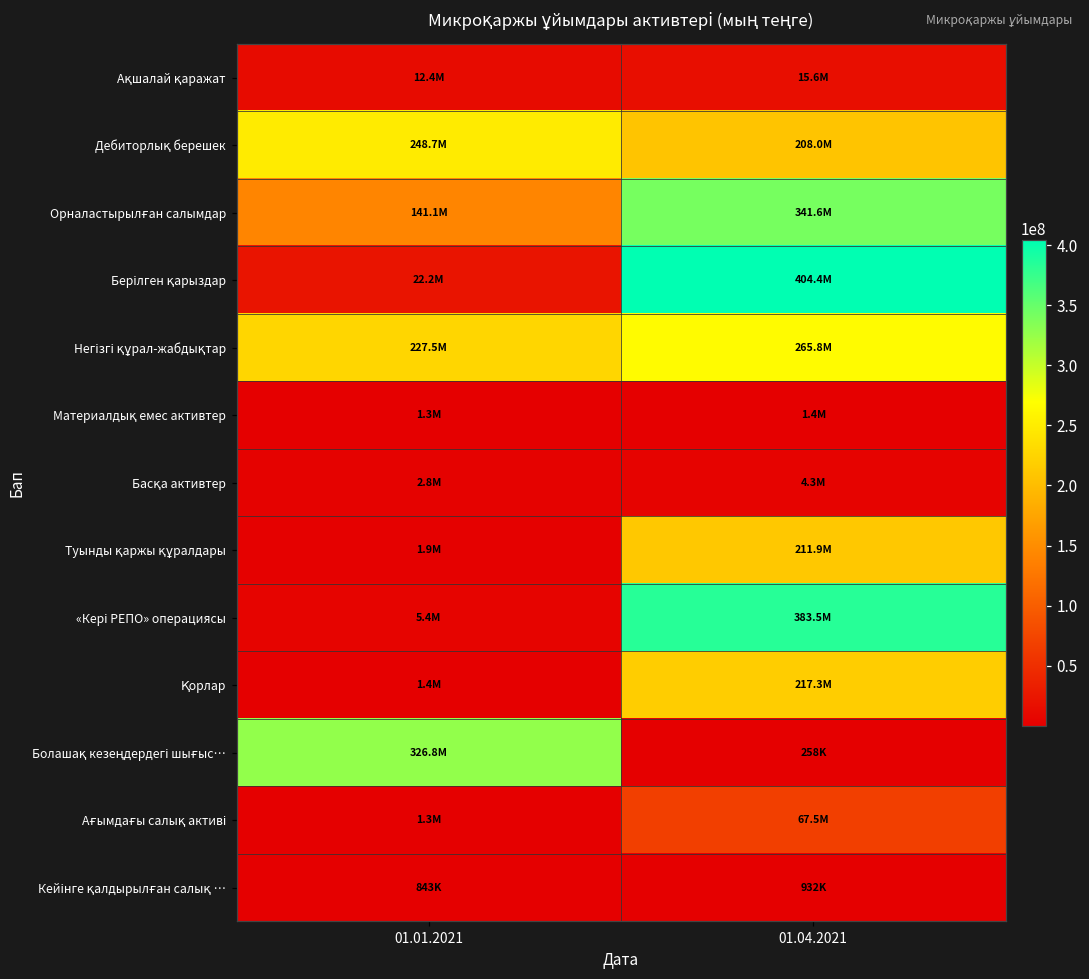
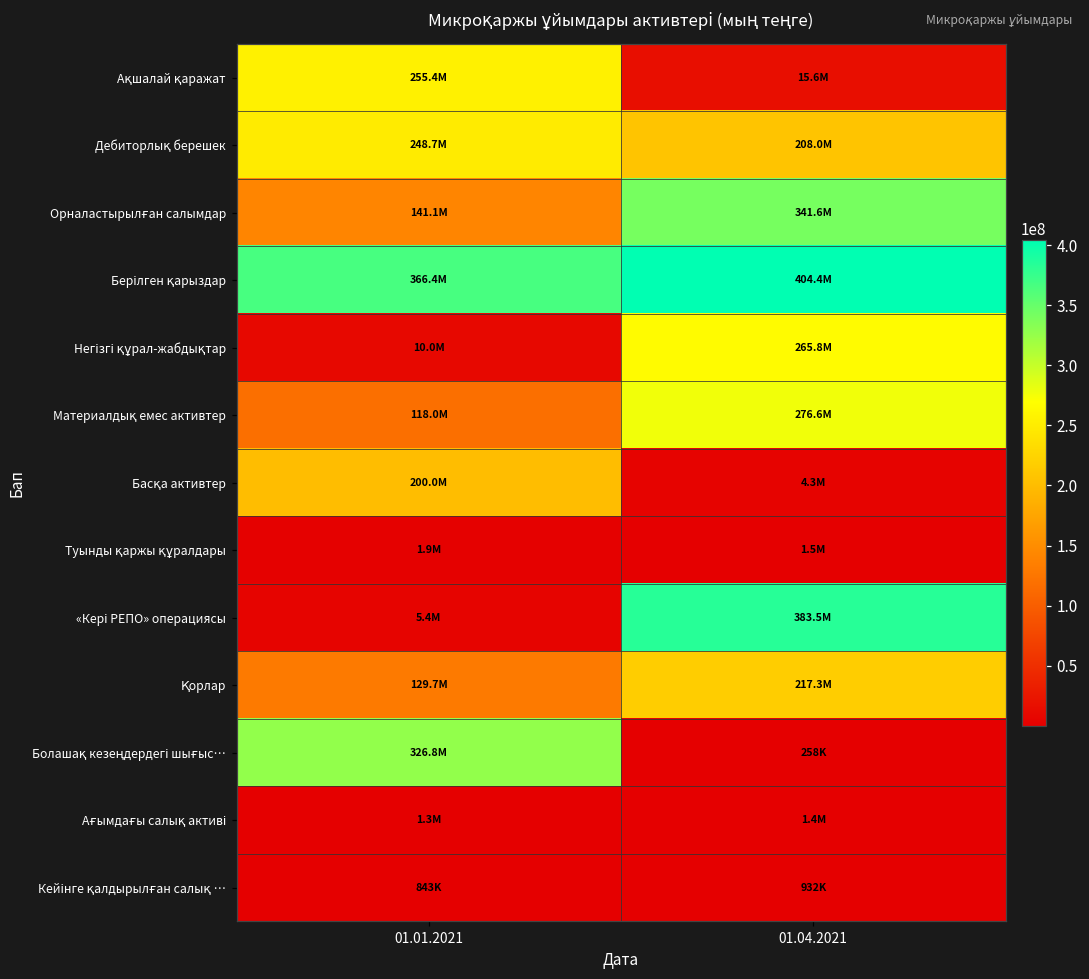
Ақшалай қаражат, 01.01.2021: 12.4M -> 255.4M
Берілген қарыздар, 01.01.2021: 22.2M -> 366.4M
Негізгі құрал-жабдықтар, 01.01.2021: 227.5M -> 10.0M
Материалдық емес активтер, 01.01.2021: 1.3M -> 118.0M
Материалдық емес активтер, 01.04.2021: 1.4M -> 276.6M
Басқа активтер, 01.01.2021: 2.8M -> 200.0M
Туынды қаржы құралдары, 01.04.2021: 211.9M -> 1.5M
Қорлар, 01.01.2021: 1.4M -> 129.7M
Ағымдағы салық активі, 01.04.2021: 67.5M -> 1.4M
